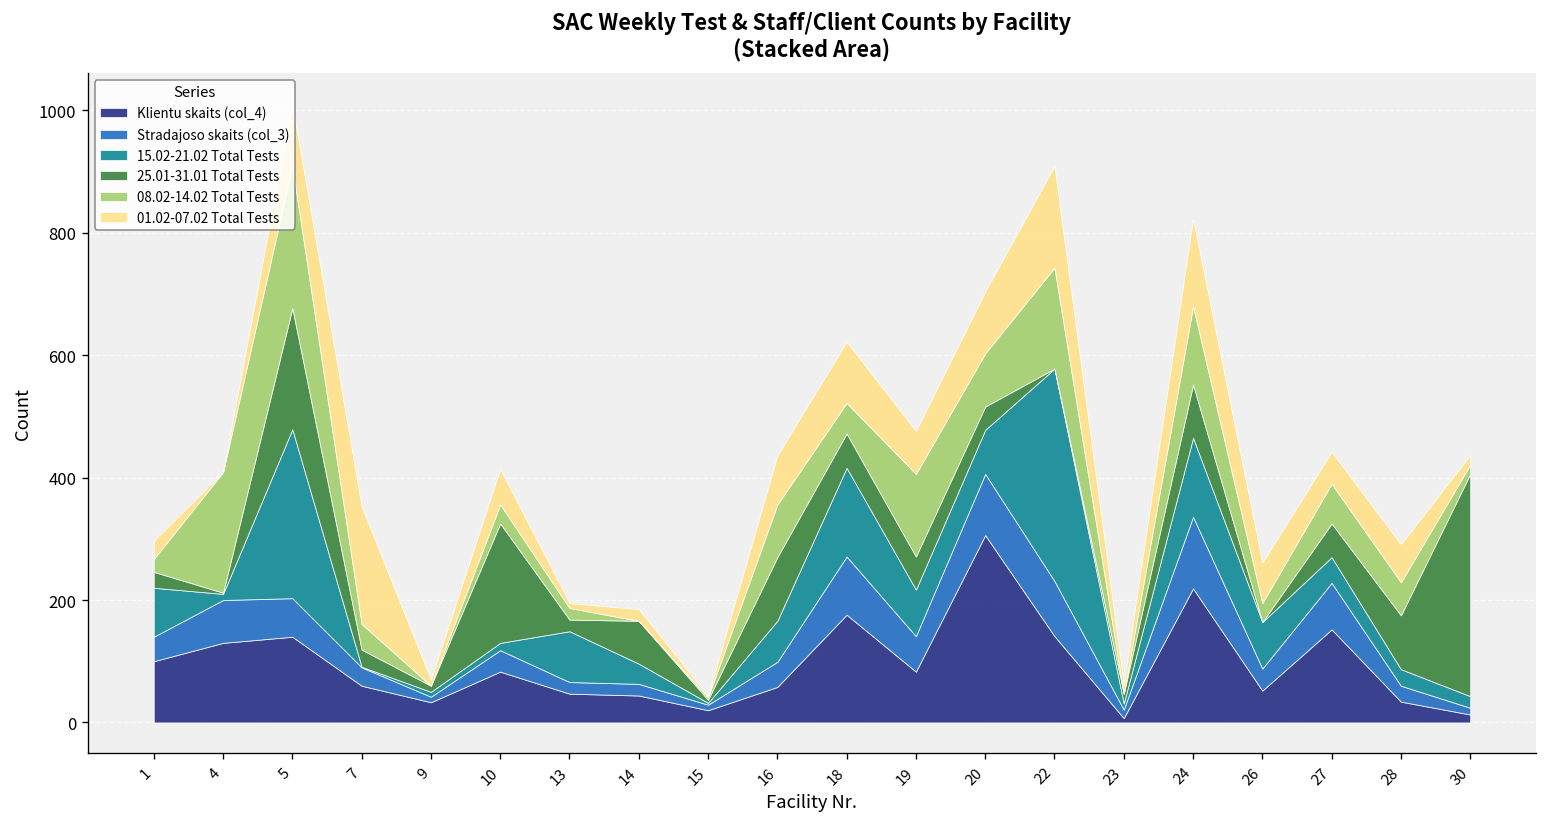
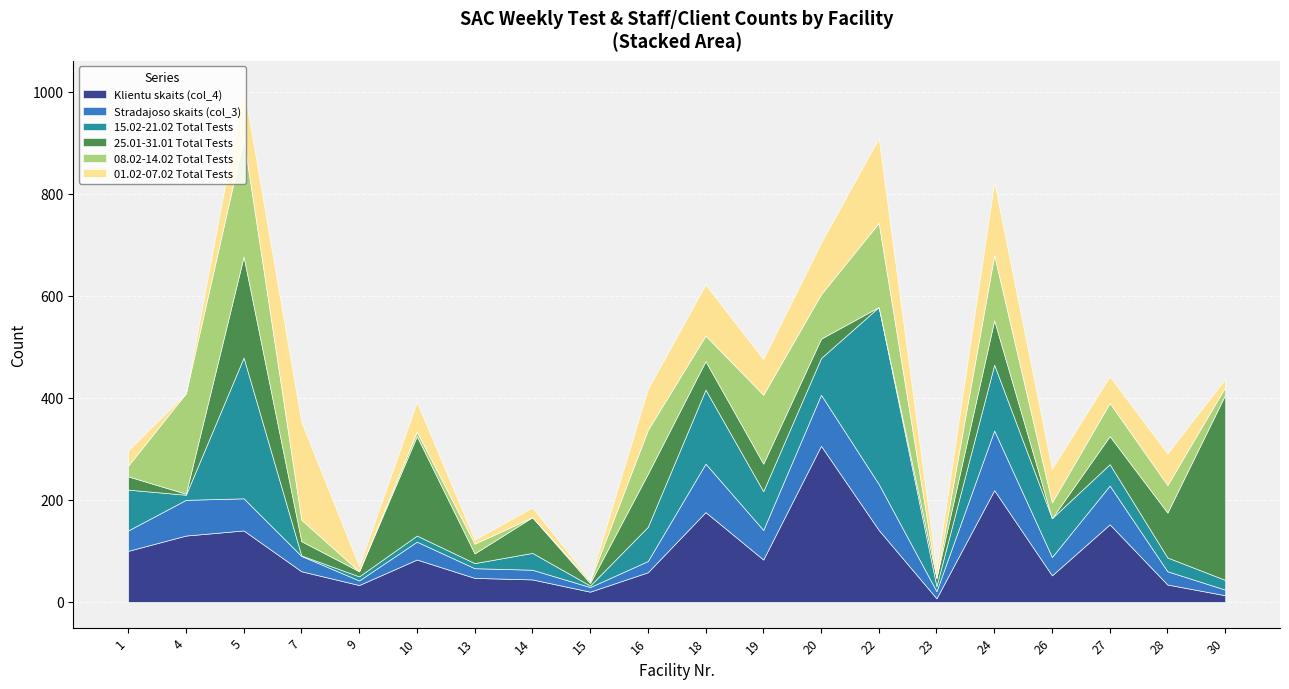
08.02-14.02 Total Tests, 10: 30 -> 10
15.02-21.02 Total Tests, 13: 80 -> 10
Stradajoso skaits (col_3), 16: 40 -> 20
